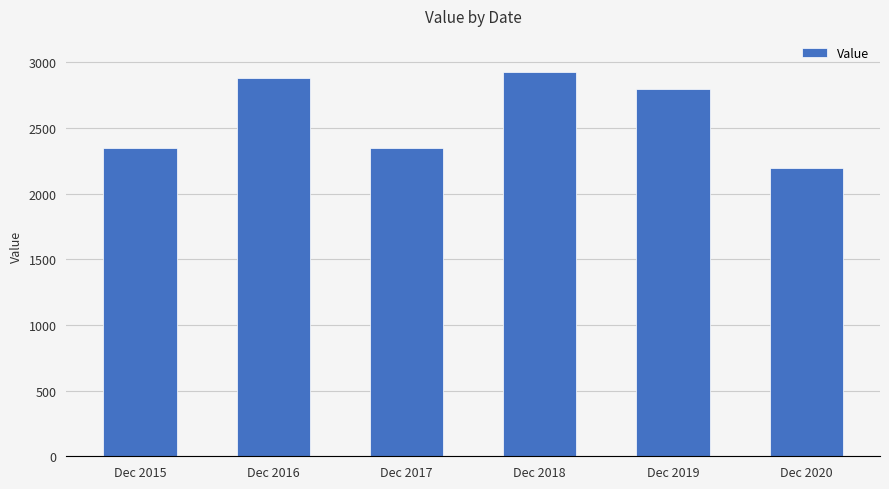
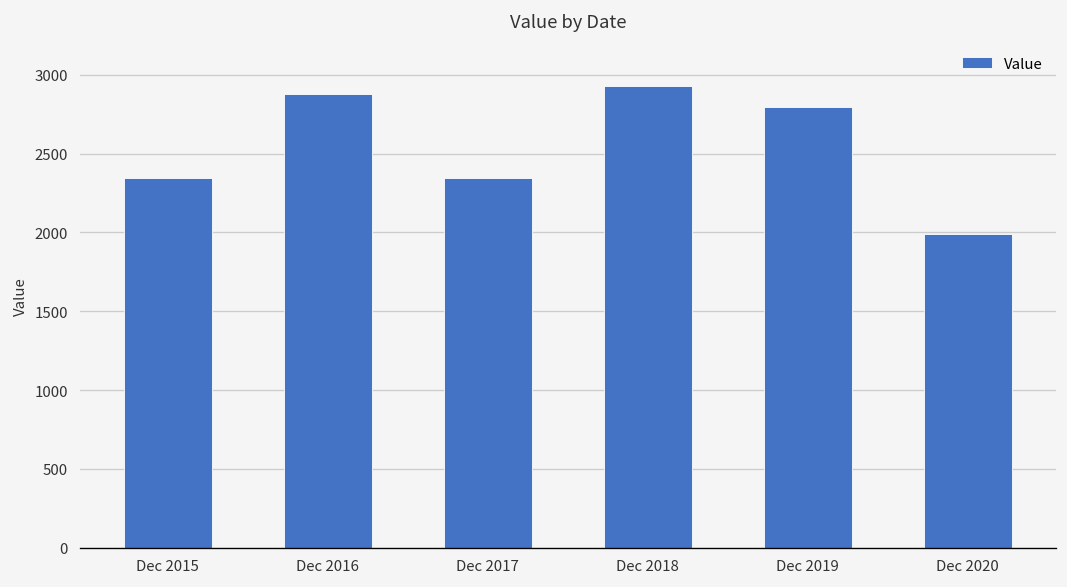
Dec 2020: 2190 -> 1990
